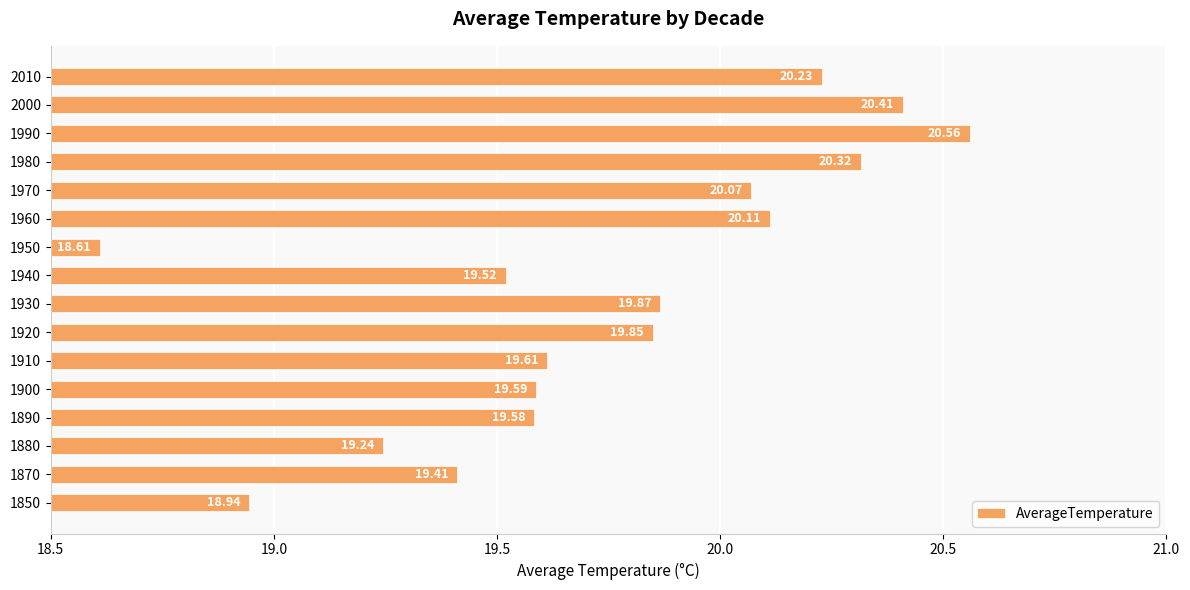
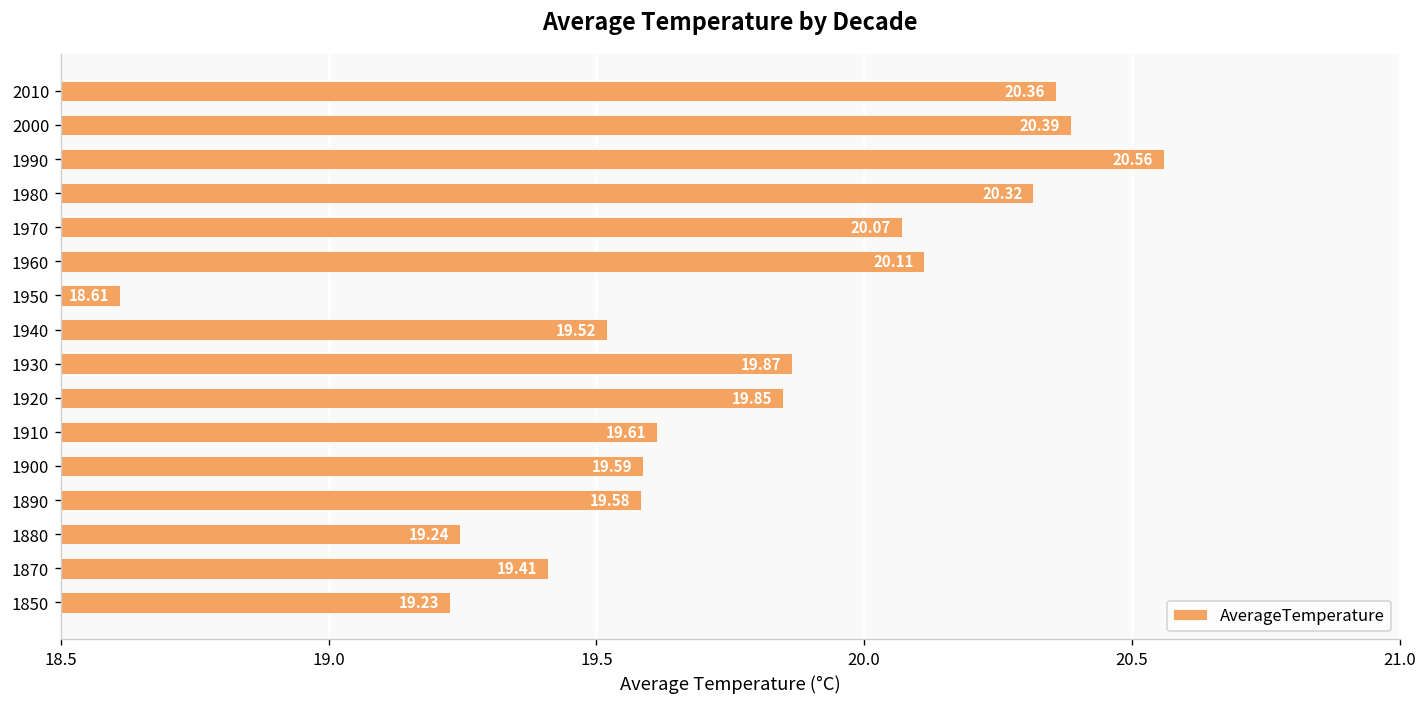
2010: 20.23 -> 20.36
2000: 20.41 -> 20.39
1850: 18.94 -> 19.23
